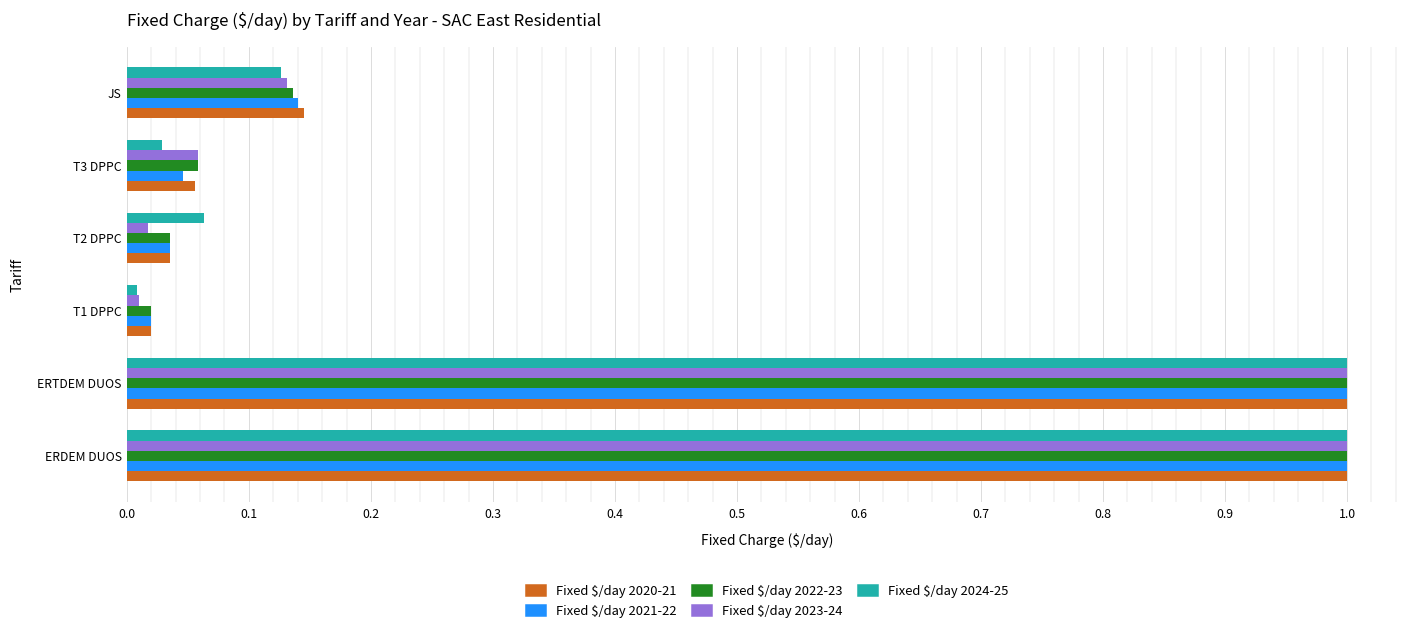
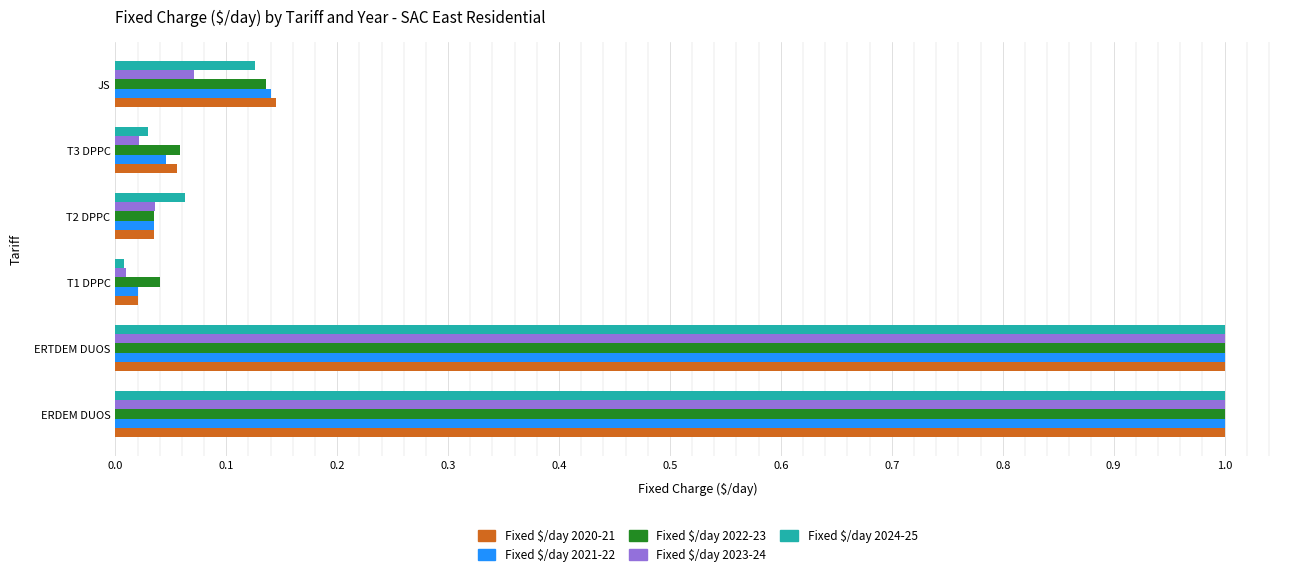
Fixed $/day 2023-24, JS: 0.131 -> 0.071
Fixed $/day 2023-24, T3 DPPC: 0.058 -> 0.021
Fixed $/day 2023-24, T2 DPPC: 0.017 -> 0.036
Fixed $/day 2022-23, T1 DPPC: 0.02 -> 0.04
